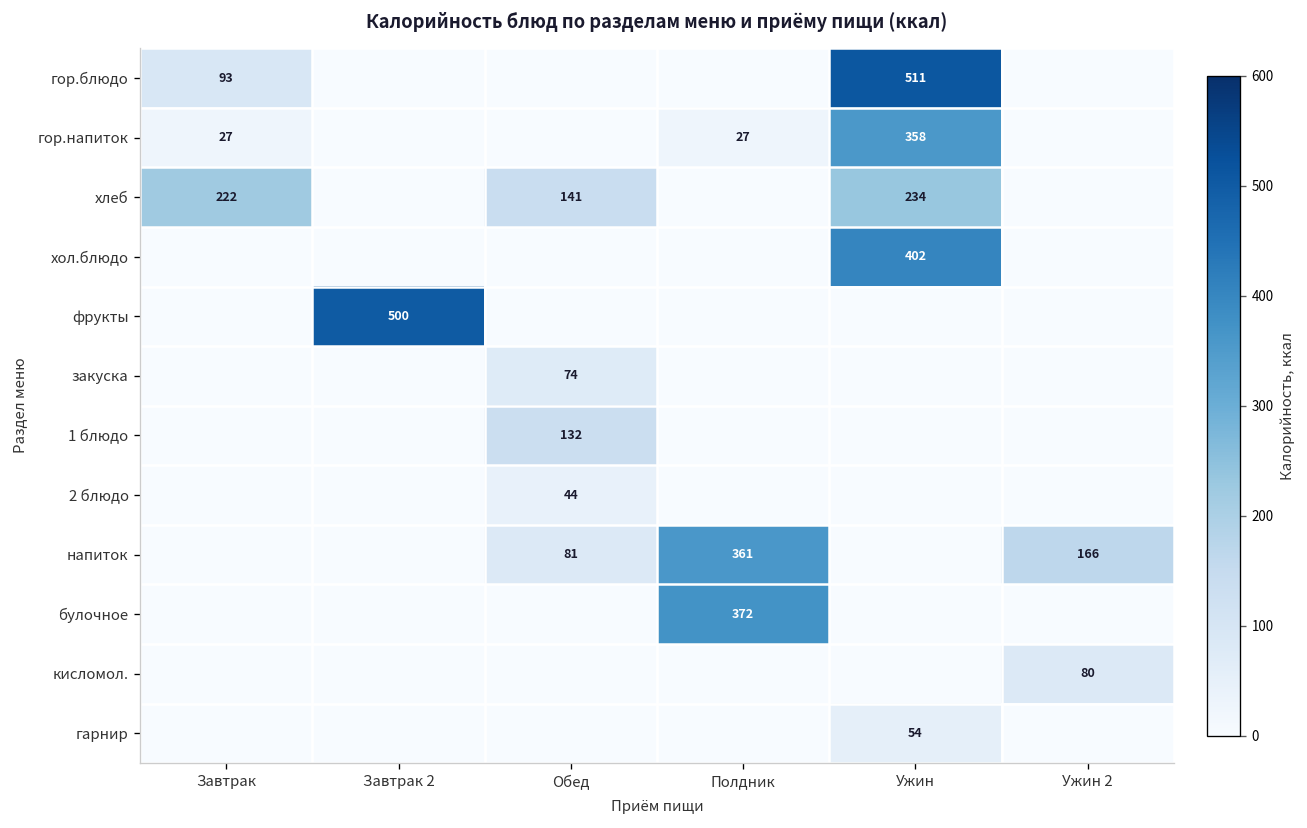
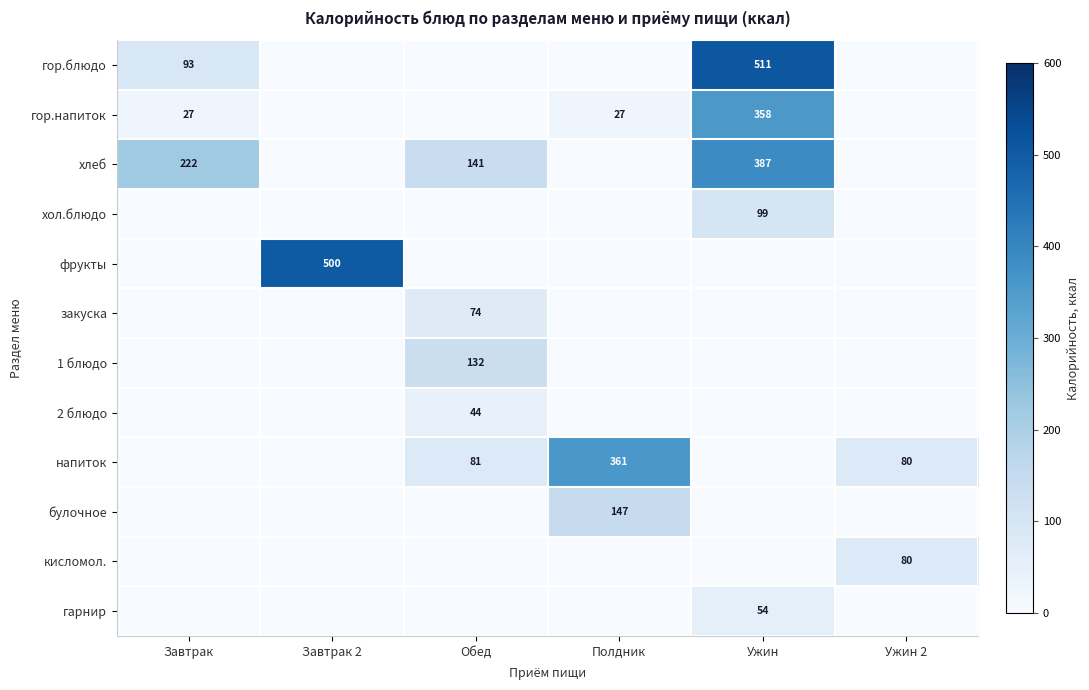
хлеб, Ужин: 234 -> 387
хол.блюдо, Ужин: 402 -> 99
напиток, Ужин 2: 166 -> 80
булочное, Полдник: 372 -> 147
